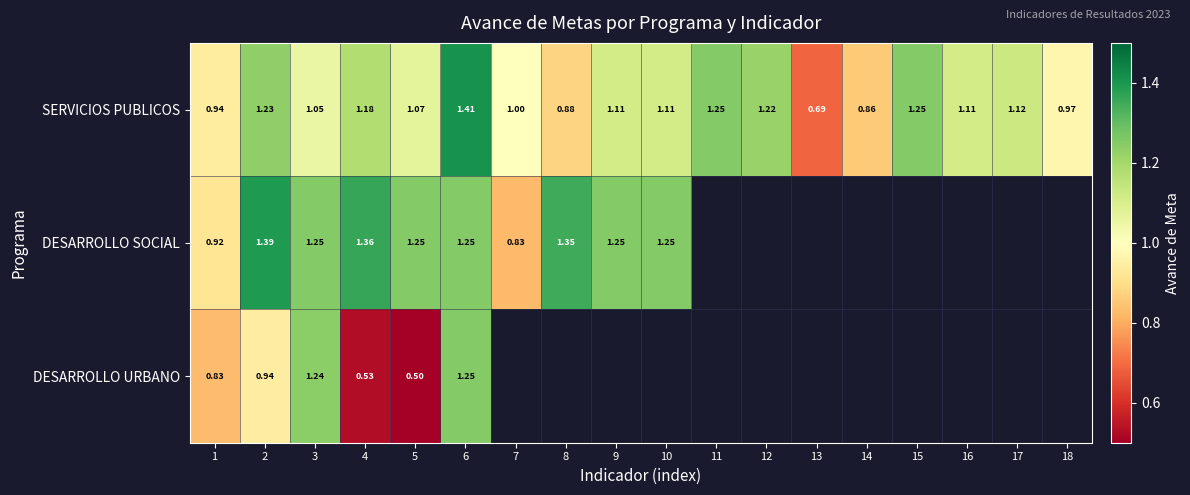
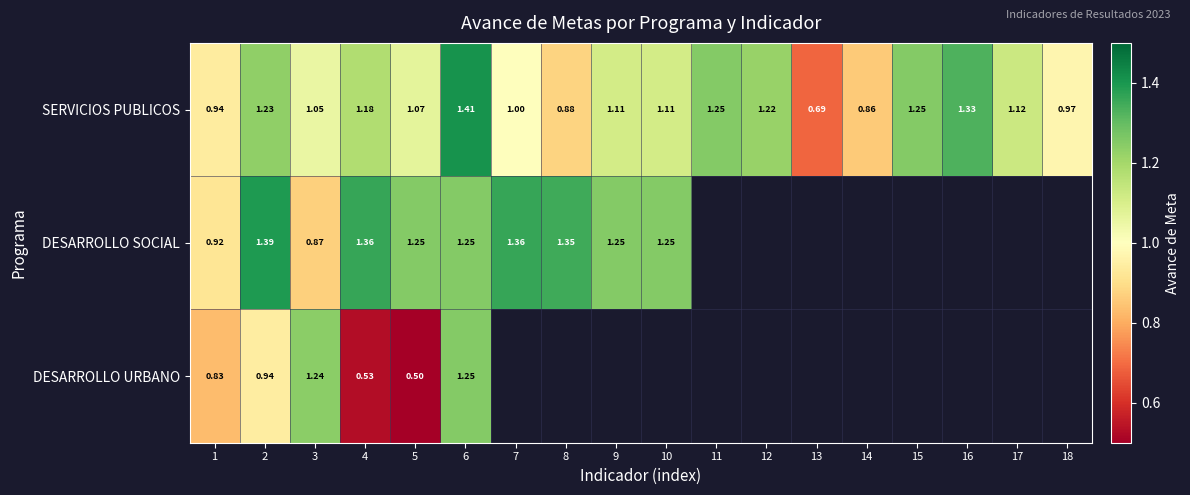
SERVICIOS PUBLICOS, 16: 1.11 -> 1.33
DESARROLLO SOCIAL, 3: 1.25 -> 0.87
DESARROLLO SOCIAL, 7: 0.83 -> 1.36
